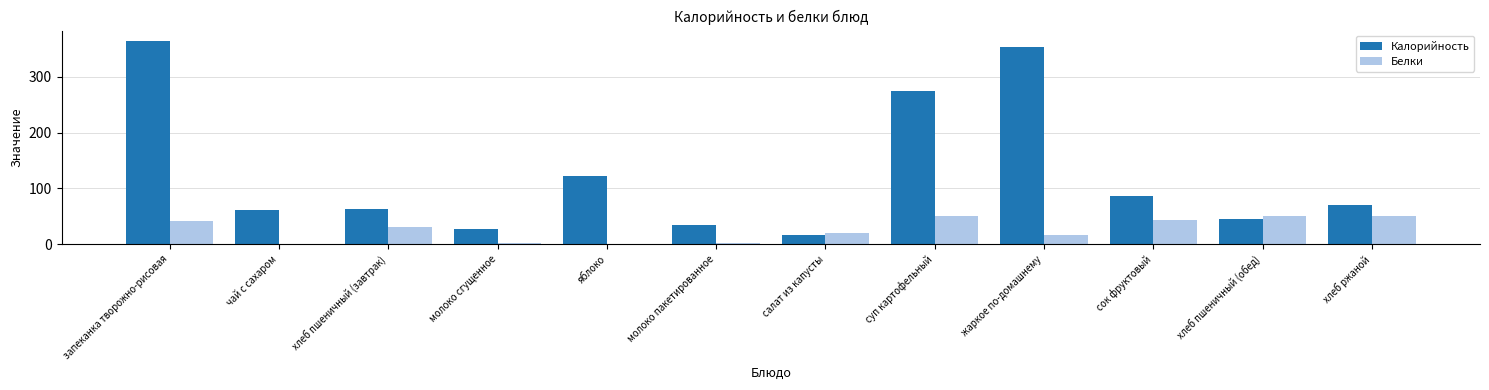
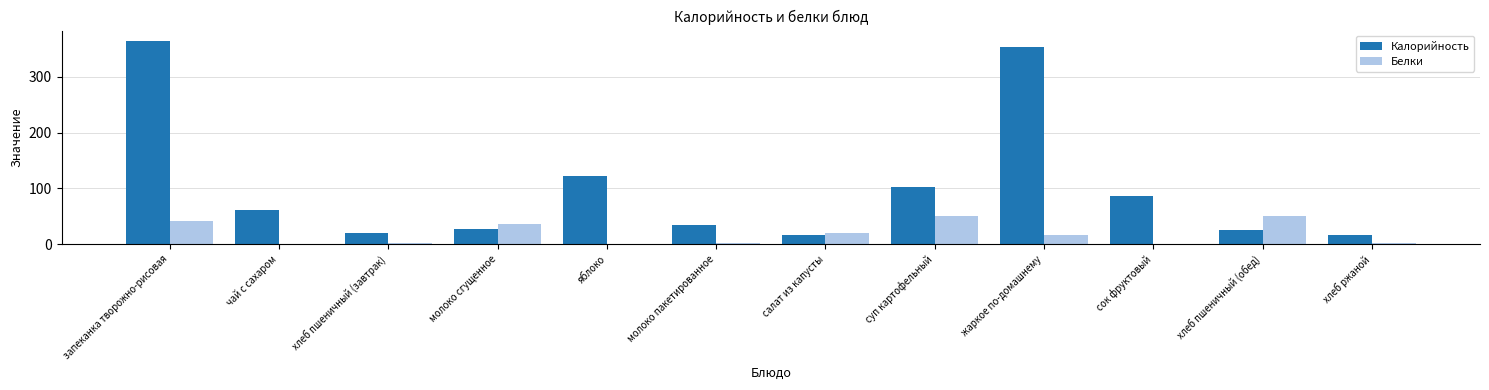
Калорийность, хлеб пшеничный (завтрак): 60 -> 20
Белки, хлеб пшеничный (завтрак): 30 -> 0
Белки, молоко сгущенное: 0 -> 40
Калорийность, суп картофельный: 280 -> 100
Белки, сок фруктовый: 40 -> 0
Калорийность, хлеб пшеничный (обед): 50 -> 30
Калорийность, хлеб ржаной: 70 -> 20
Белки, хлеб ржаной: 50 -> 0
